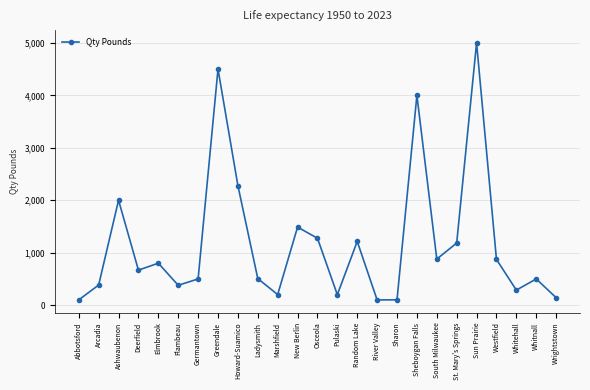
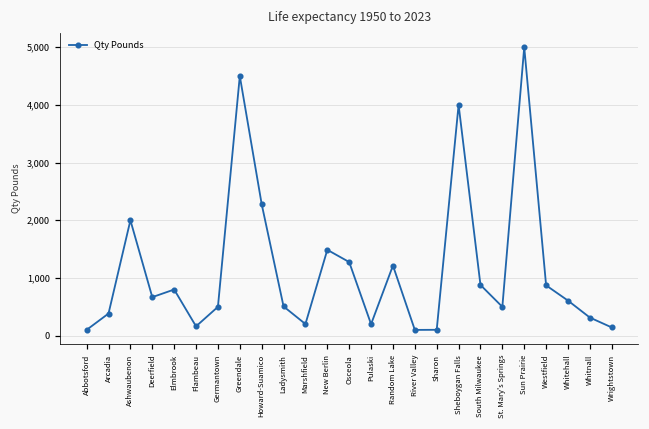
Flambeau: 400 -> 200
St. Mary's Springs: 1,200 -> 500
Whitehall: 300 -> 600
Whitnall: 500 -> 300
